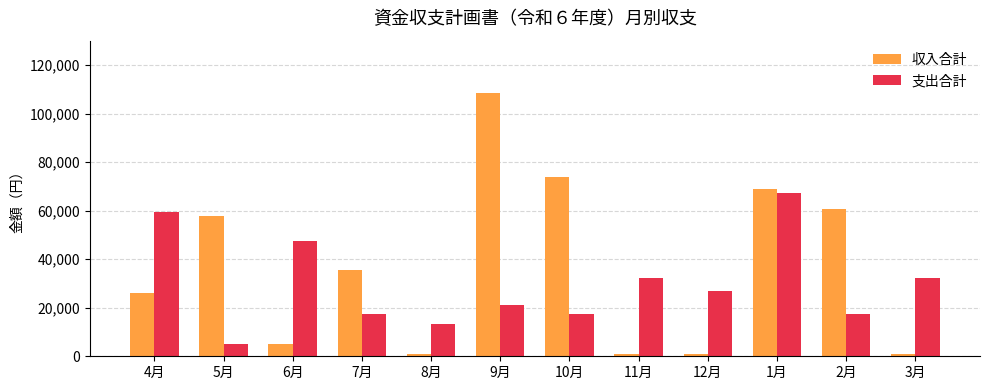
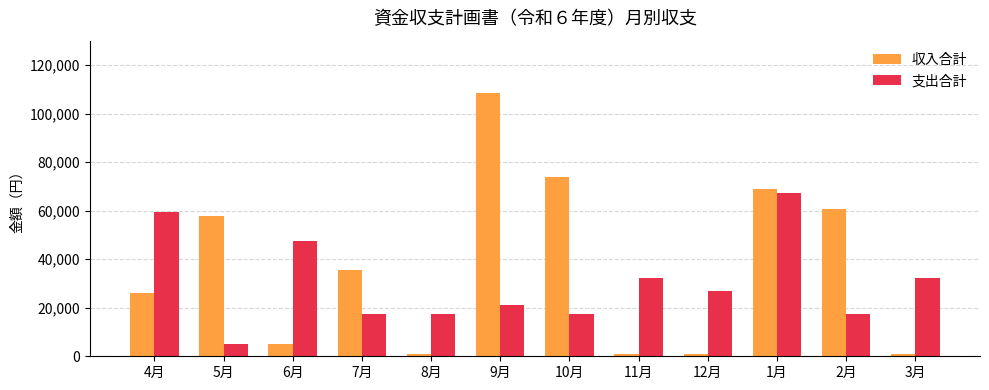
支出合計, 8月: 13,000 -> 17,000
